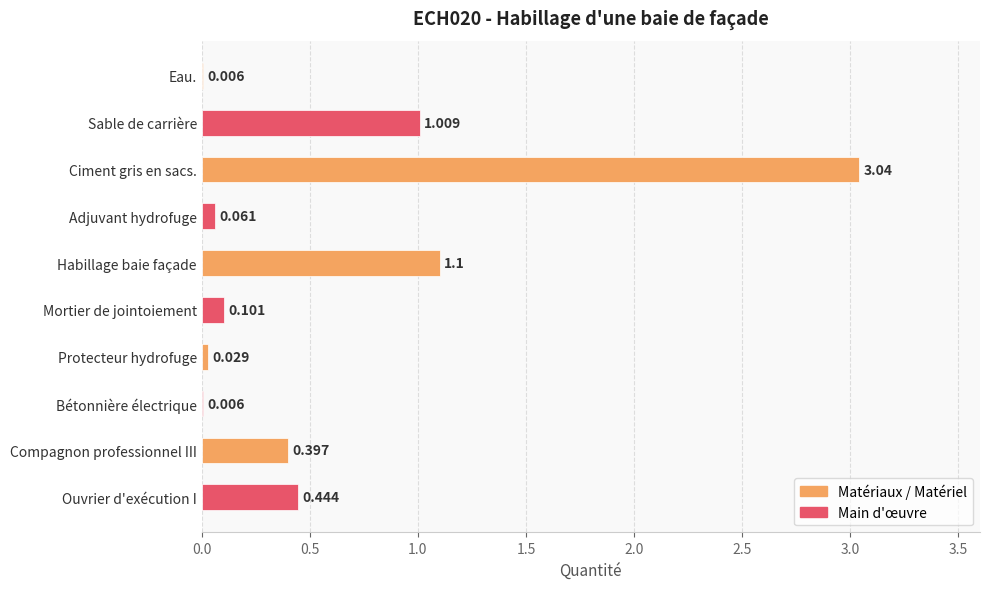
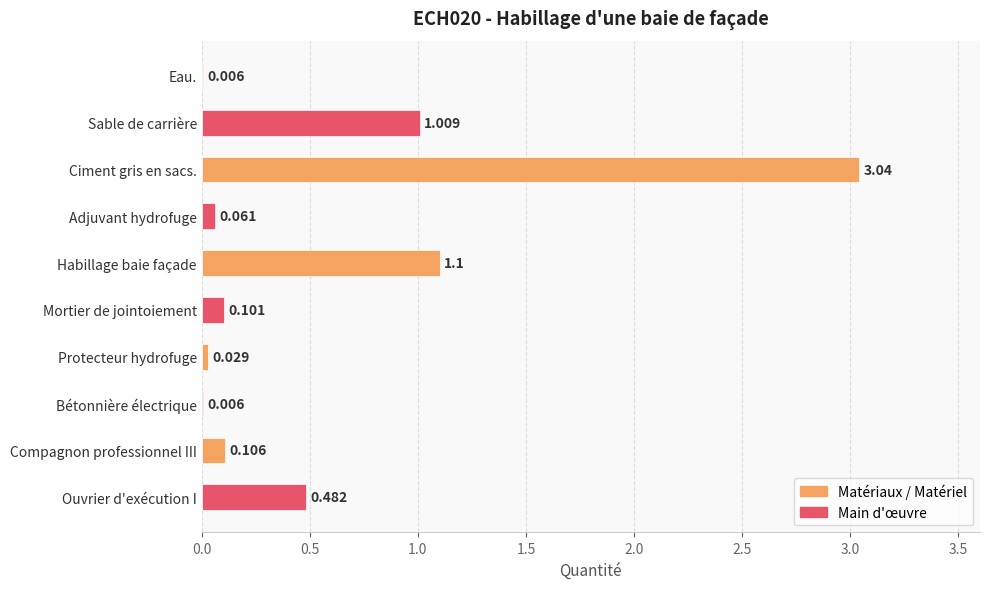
Compagnon professionnel III: 0.397 -> 0.106
Ouvrier d'exécution I: 0.444 -> 0.482
